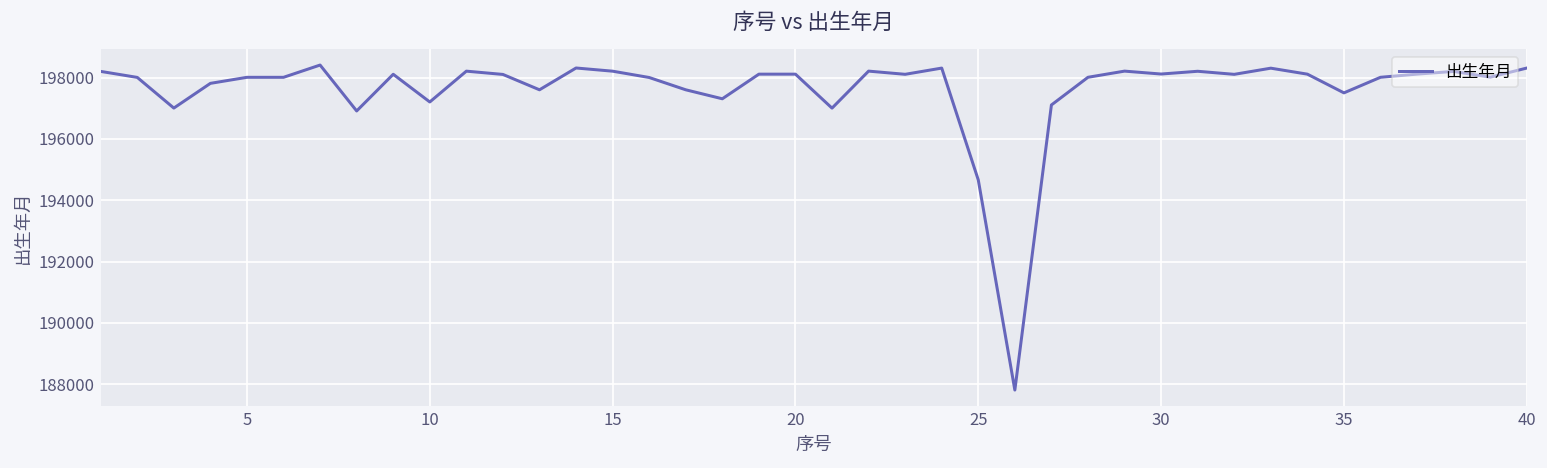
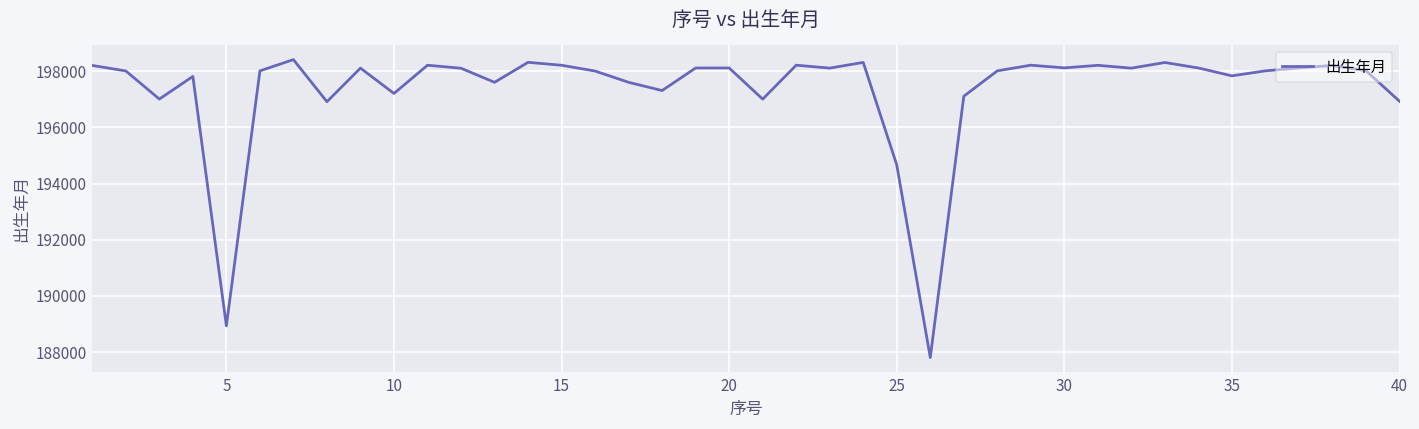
5: 198000 -> 188900
35: 197500 -> 197800
40: 198300 -> 196900
